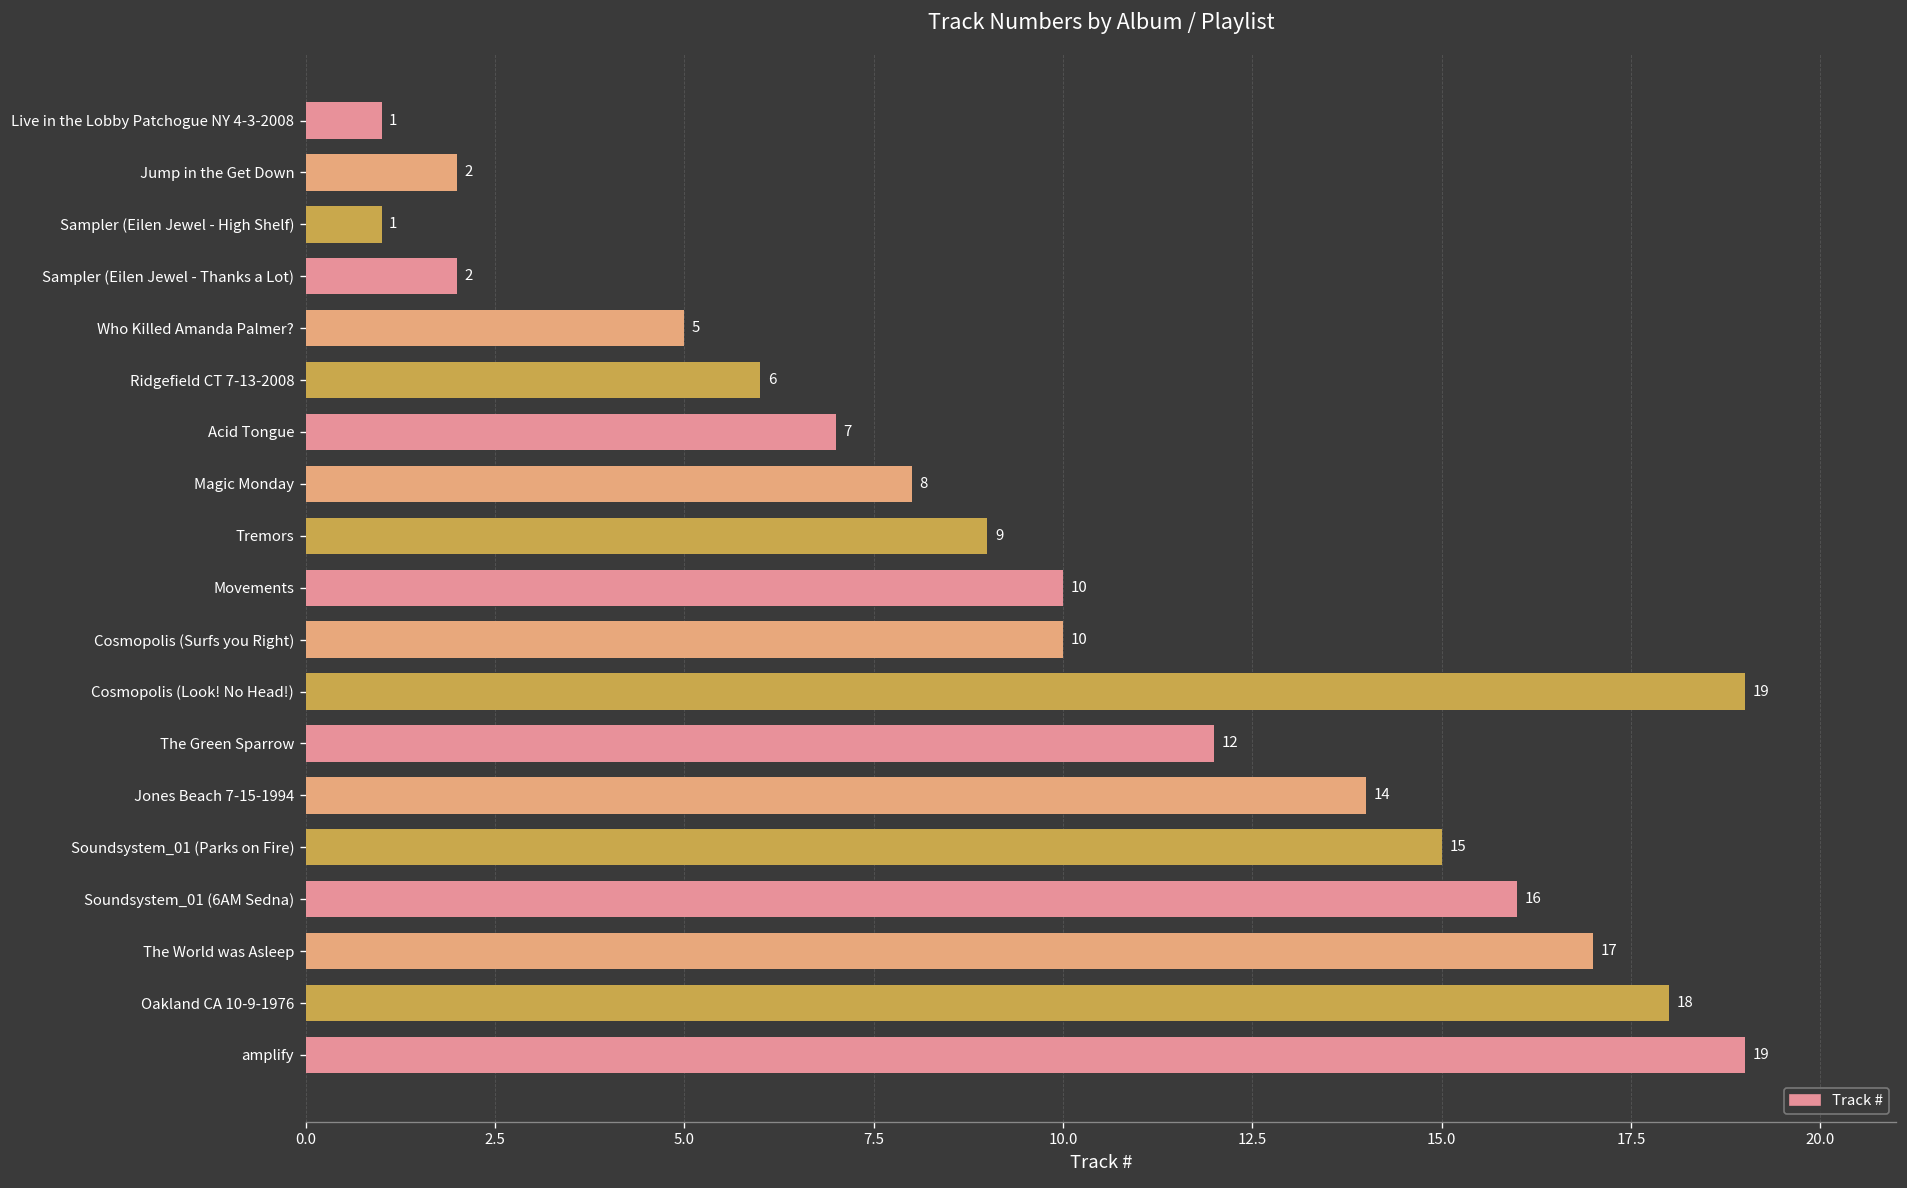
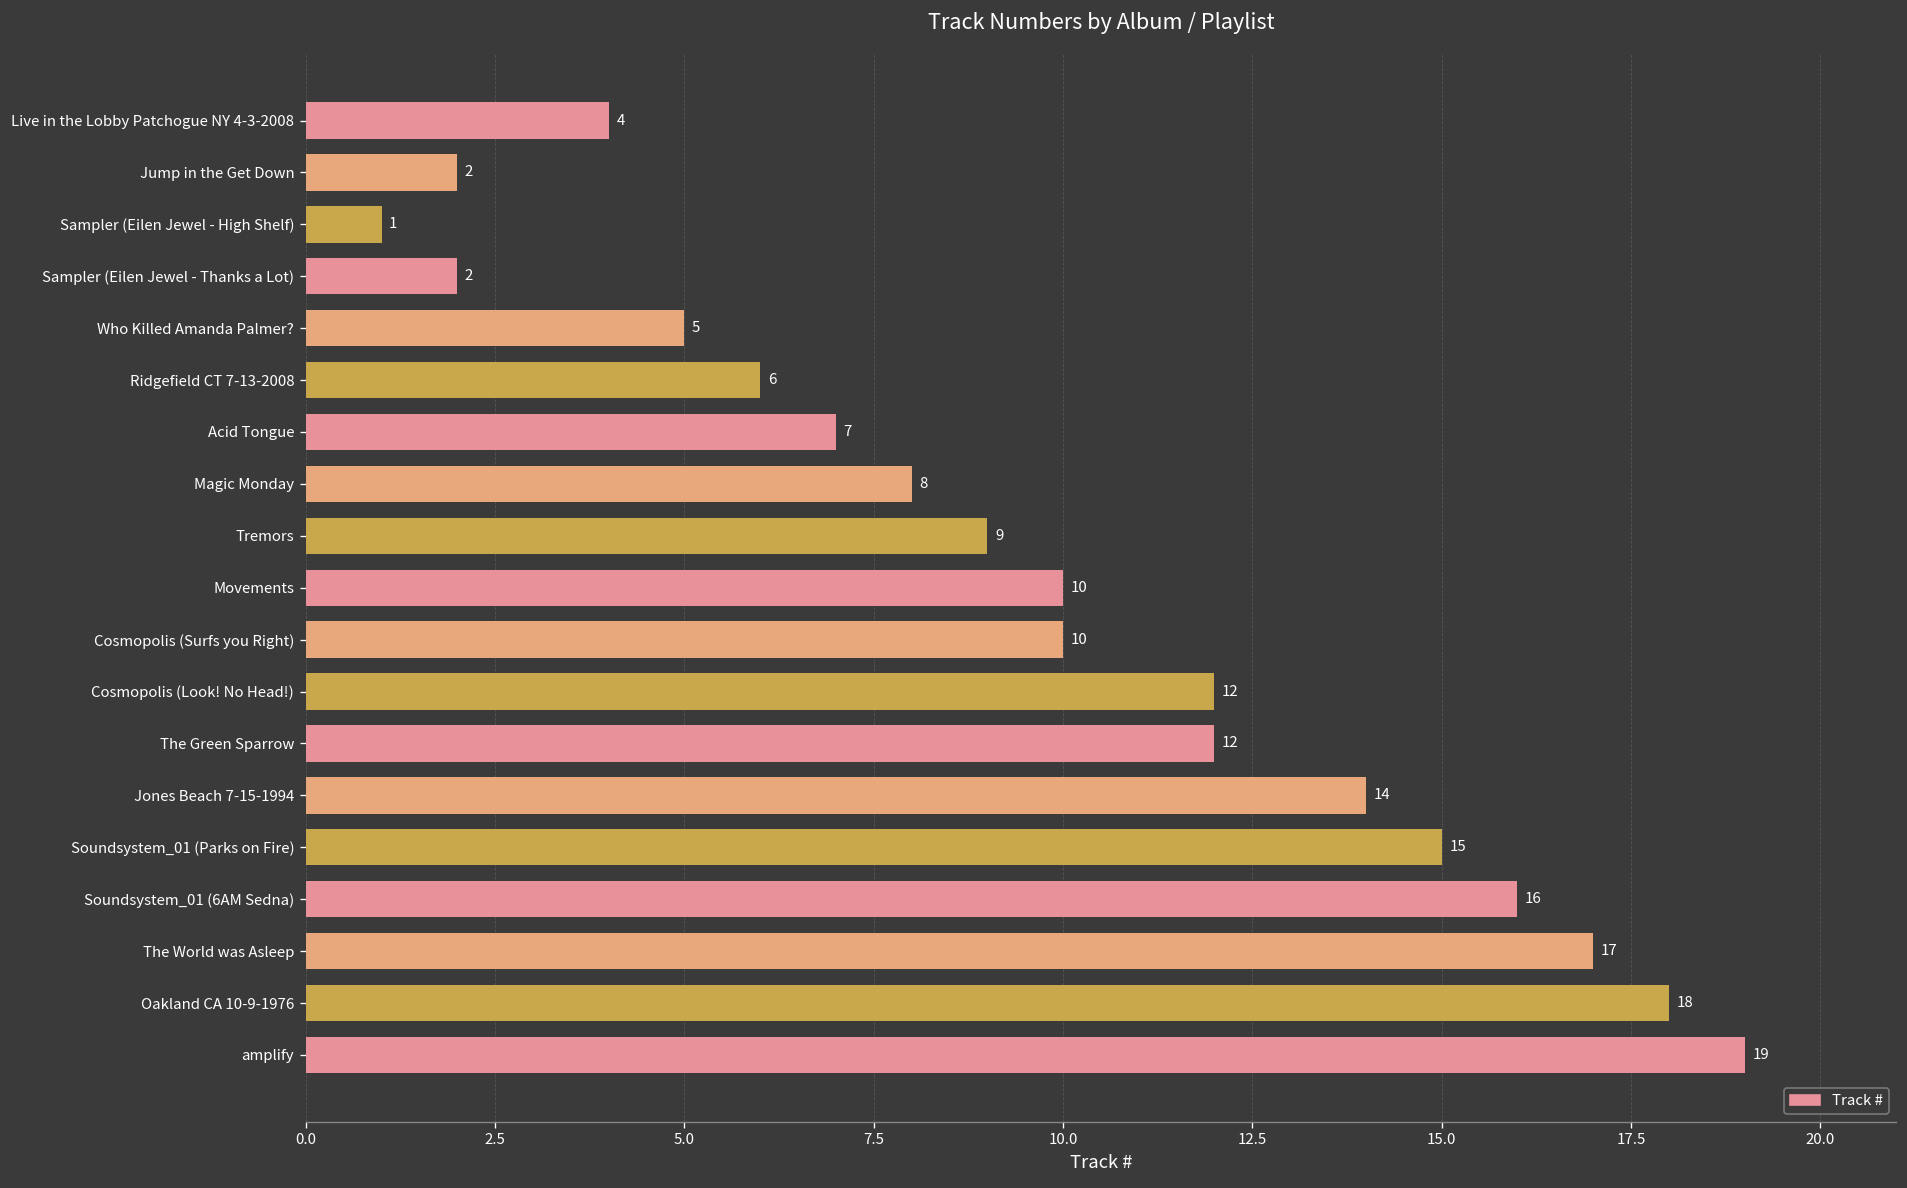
Live in the Lobby Patchogue NY 4-3-2008: 1 -> 4
Cosmopolis (Look! No Head!): 19 -> 12
